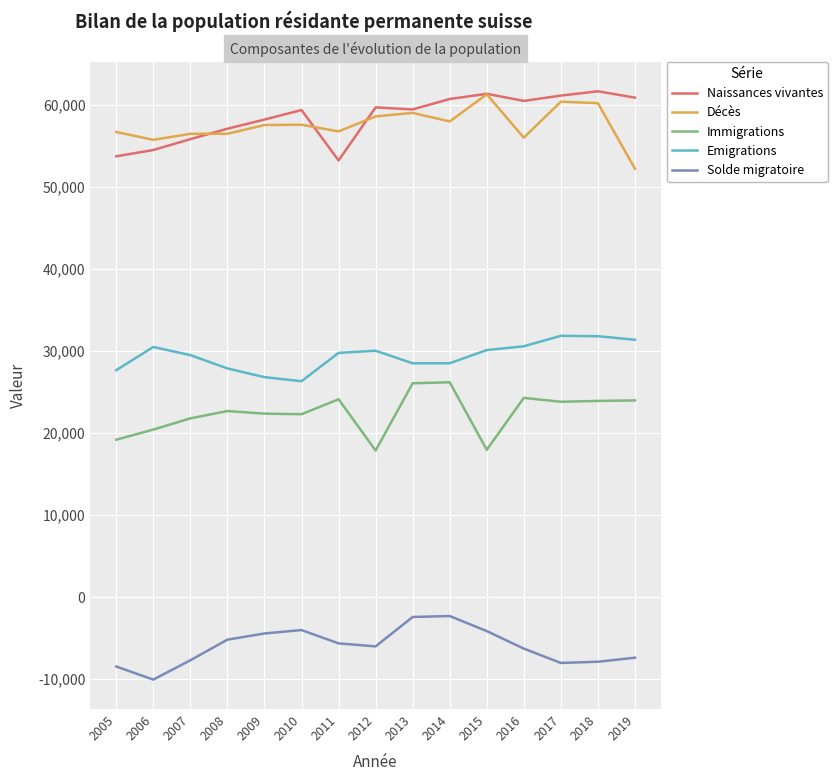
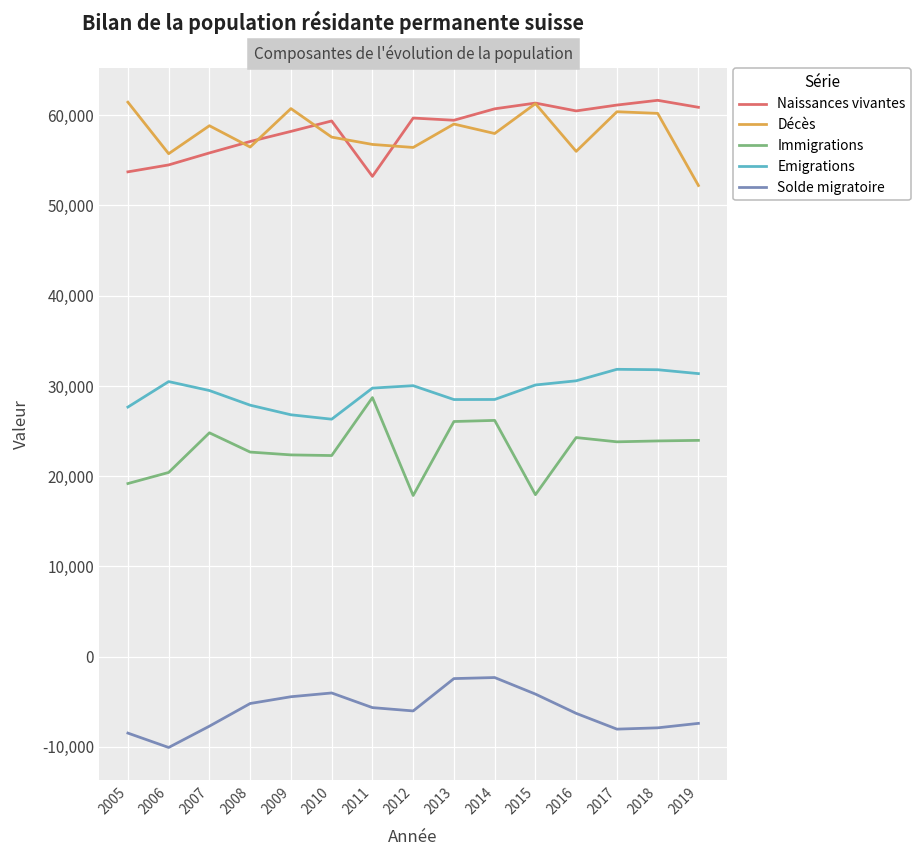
Décès, 2005: 57,000 -> 61,000
Décès, 2007: 56,000 -> 59,000
Immigrations, 2007: 22,000 -> 25,000
Décès, 2009: 58,000 -> 61,000
Immigrations, 2011: 24,000 -> 29,000
Décès, 2012: 59,000 -> 56,000
